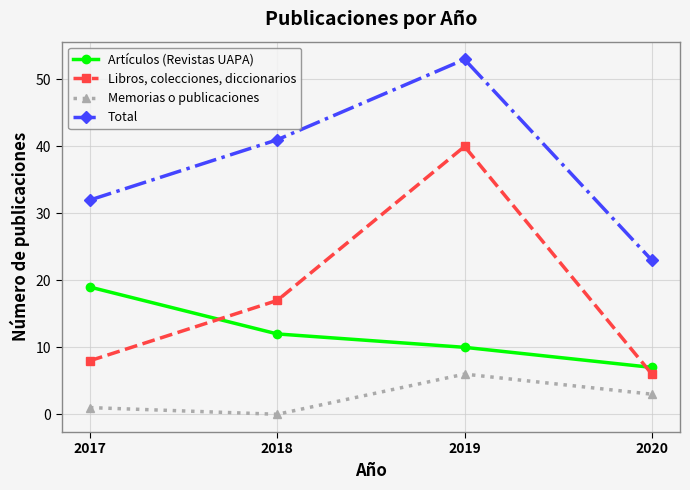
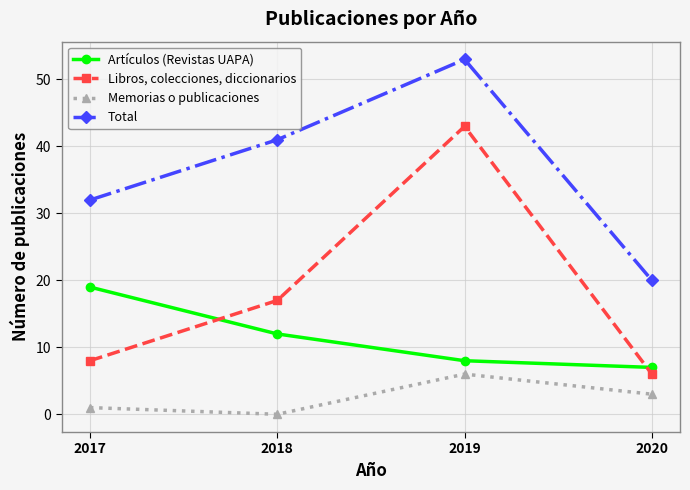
Artículos (Revistas UAPA), 2019: 10 -> 8
Libros, colecciones, diccionarios, 2019: 40 -> 43
Total, 2020: 23 -> 20
